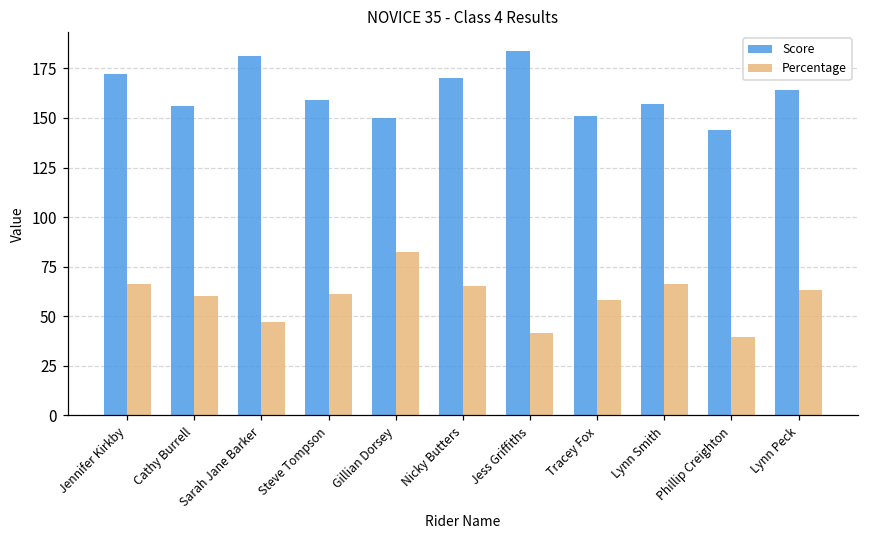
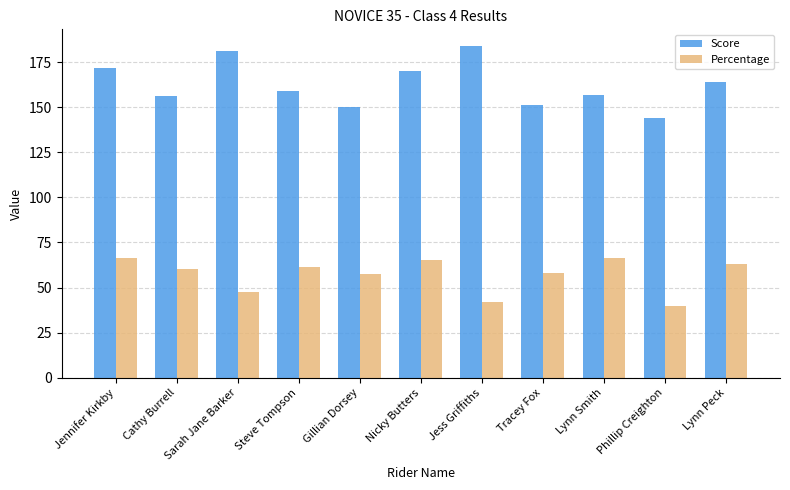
Percentage, Gillian Dorsey: 82 -> 58
